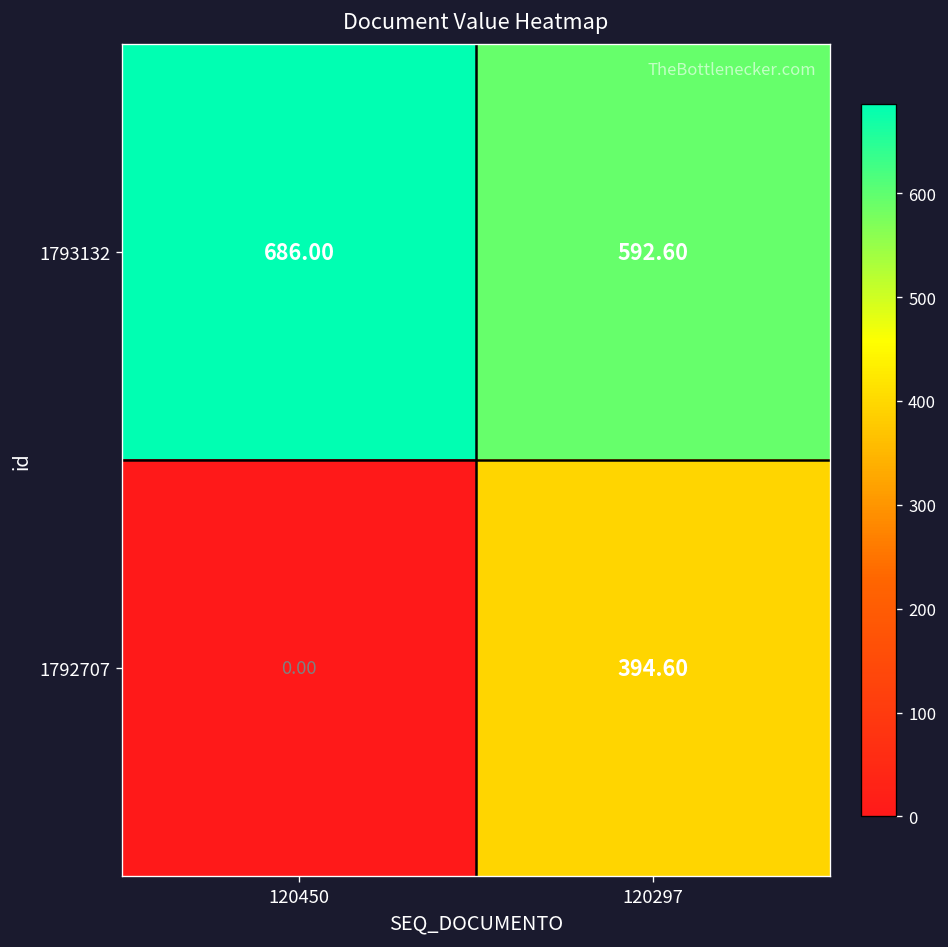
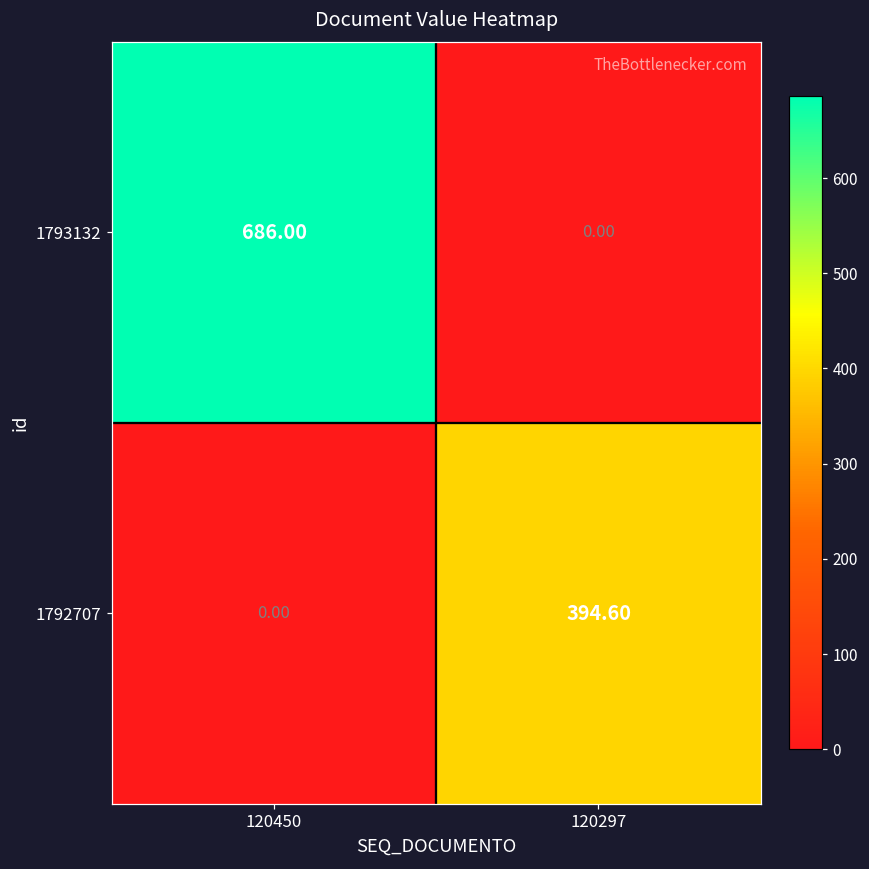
1793132, 120297: 592.60 -> 0.00
